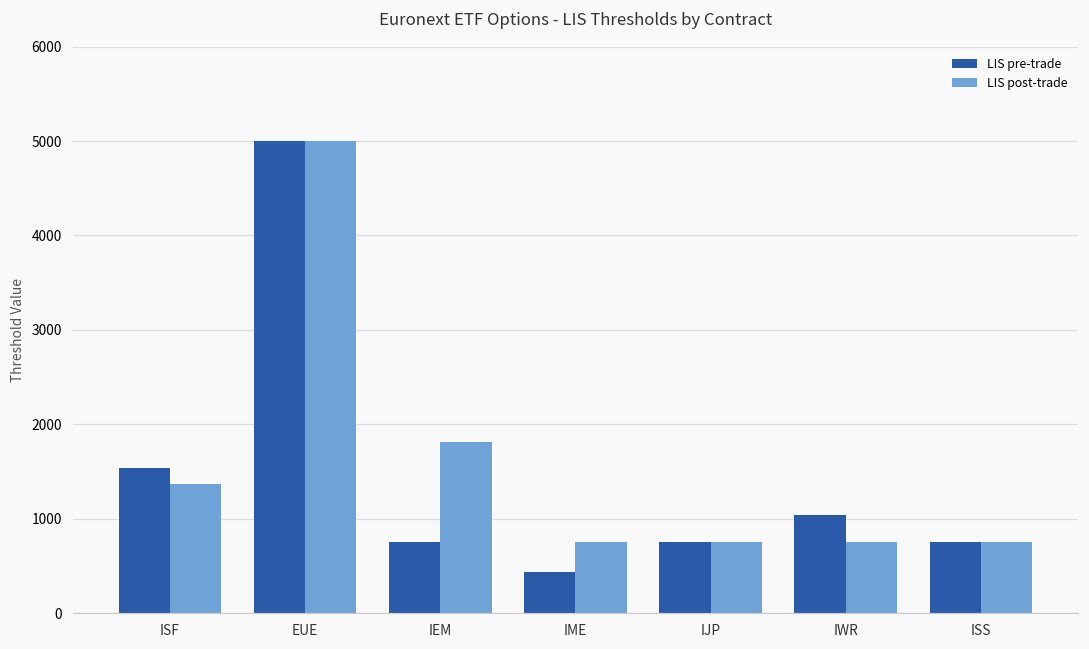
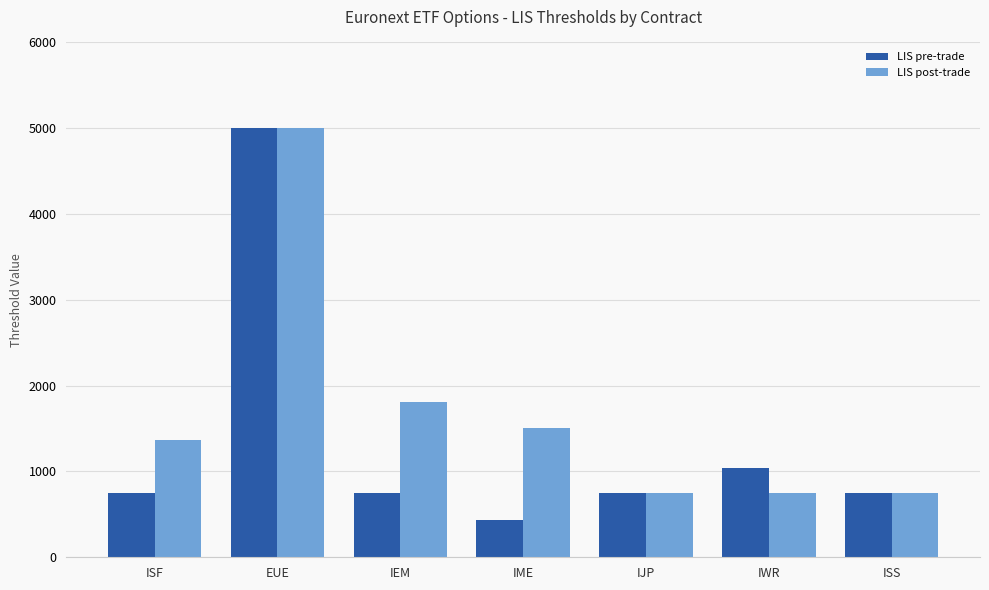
LIS pre-trade, ISF: 1500 -> 800
LIS post-trade, IME: 800 -> 1500
